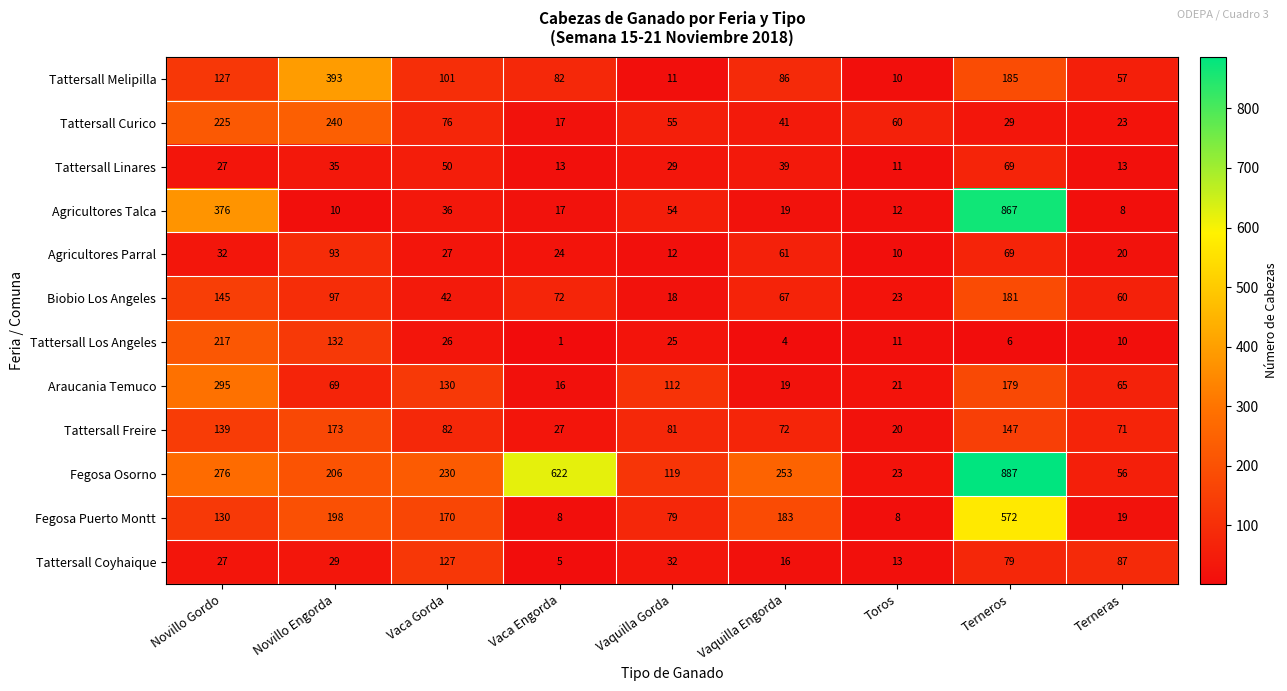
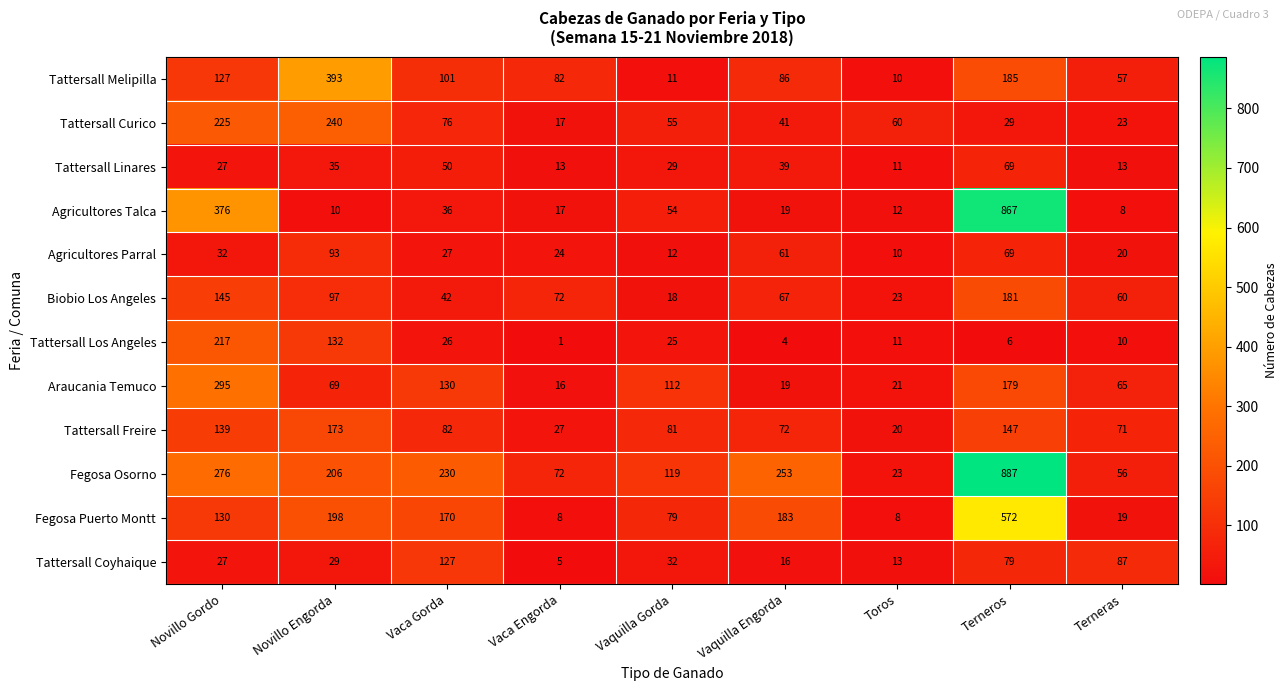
Fegosa Osorno, Vaca Engorda: 622 -> 72
